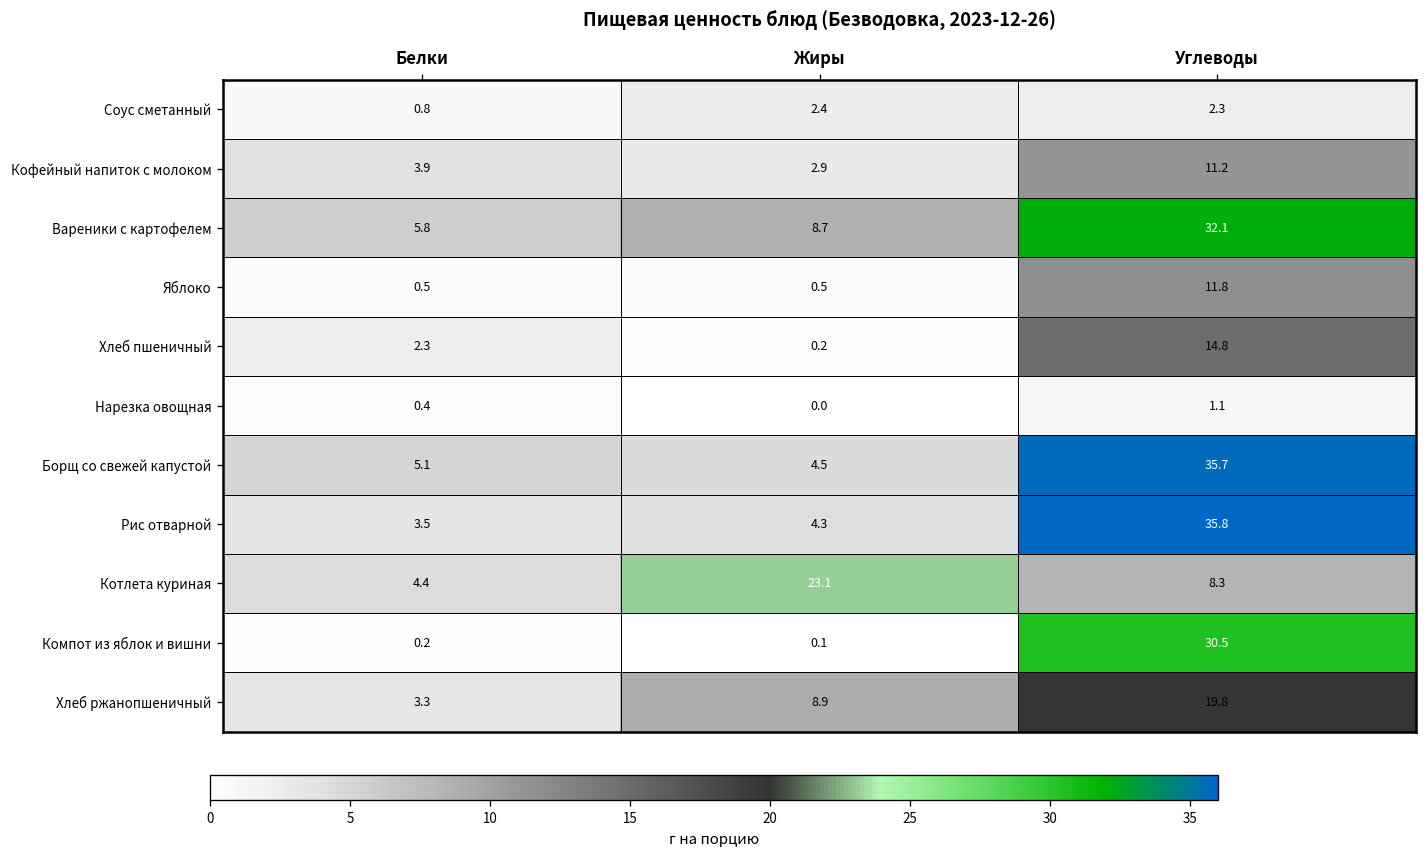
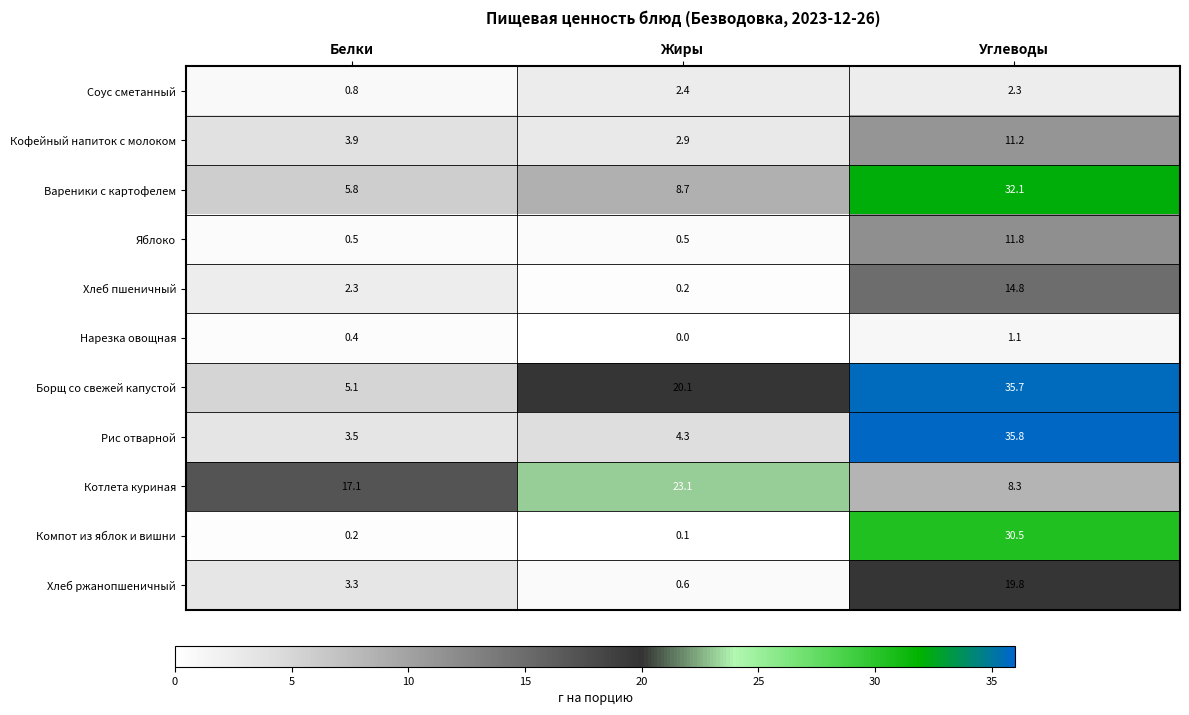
Борщ со свежей капустой, Жиры: 4.5 -> 20.1
Котлета куриная, Белки: 4.4 -> 17.1
Хлеб ржанопшеничный, Жиры: 8.9 -> 0.6
